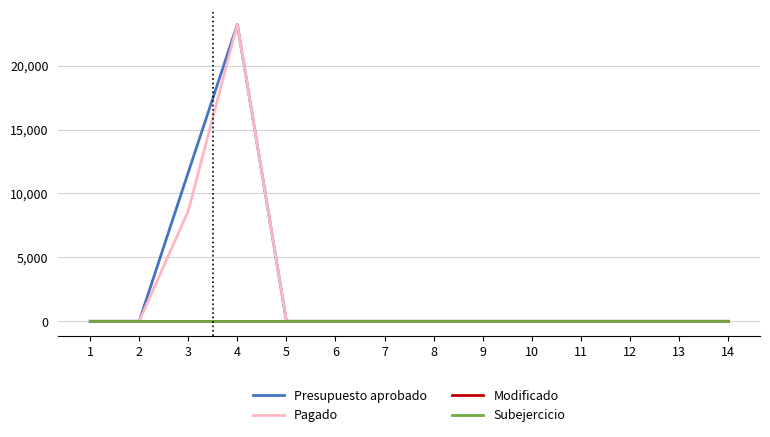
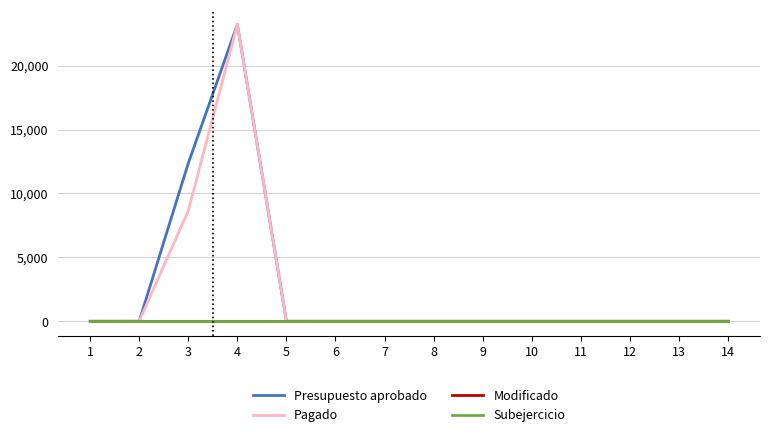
Presupuesto aprobado, 3: 11,600 -> 12,400
